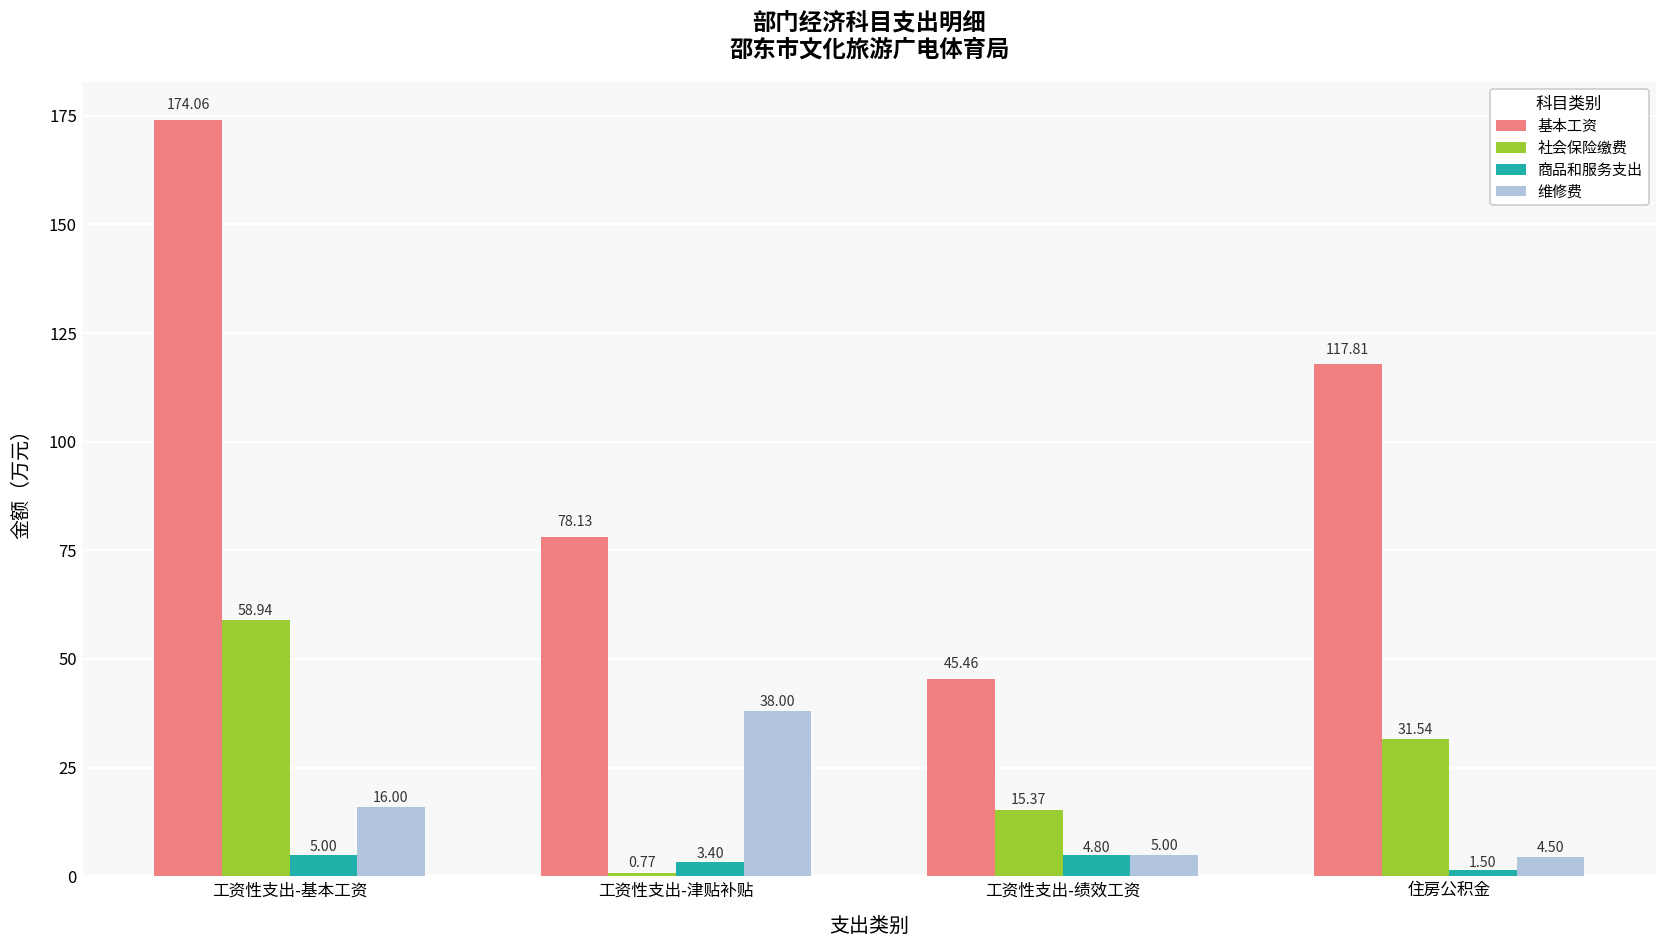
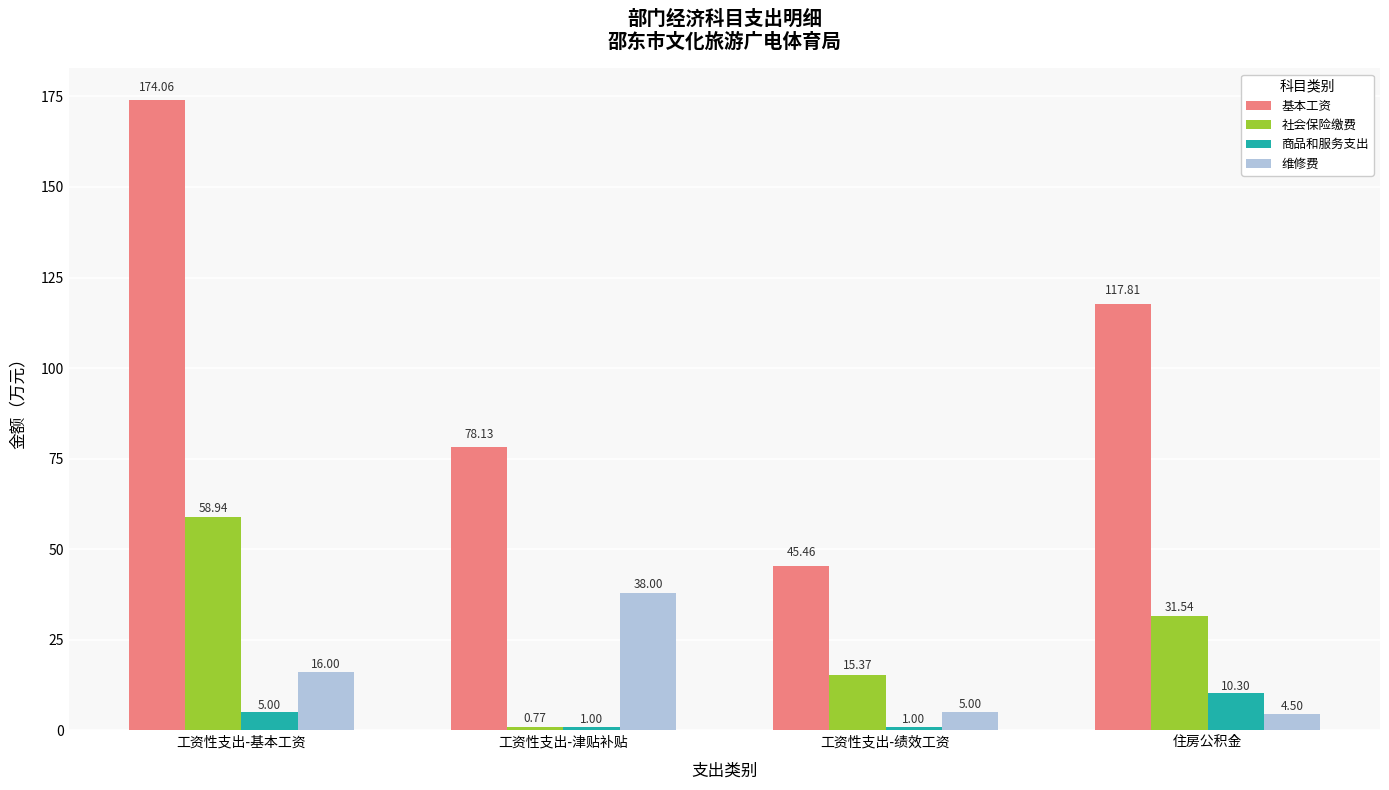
商品和服务支出, 工资性支出-津贴补贴: 3.40 -> 1.00
商品和服务支出, 工资性支出-绩效工资: 4.80 -> 1.00
商品和服务支出, 住房公积金: 1.50 -> 10.30
